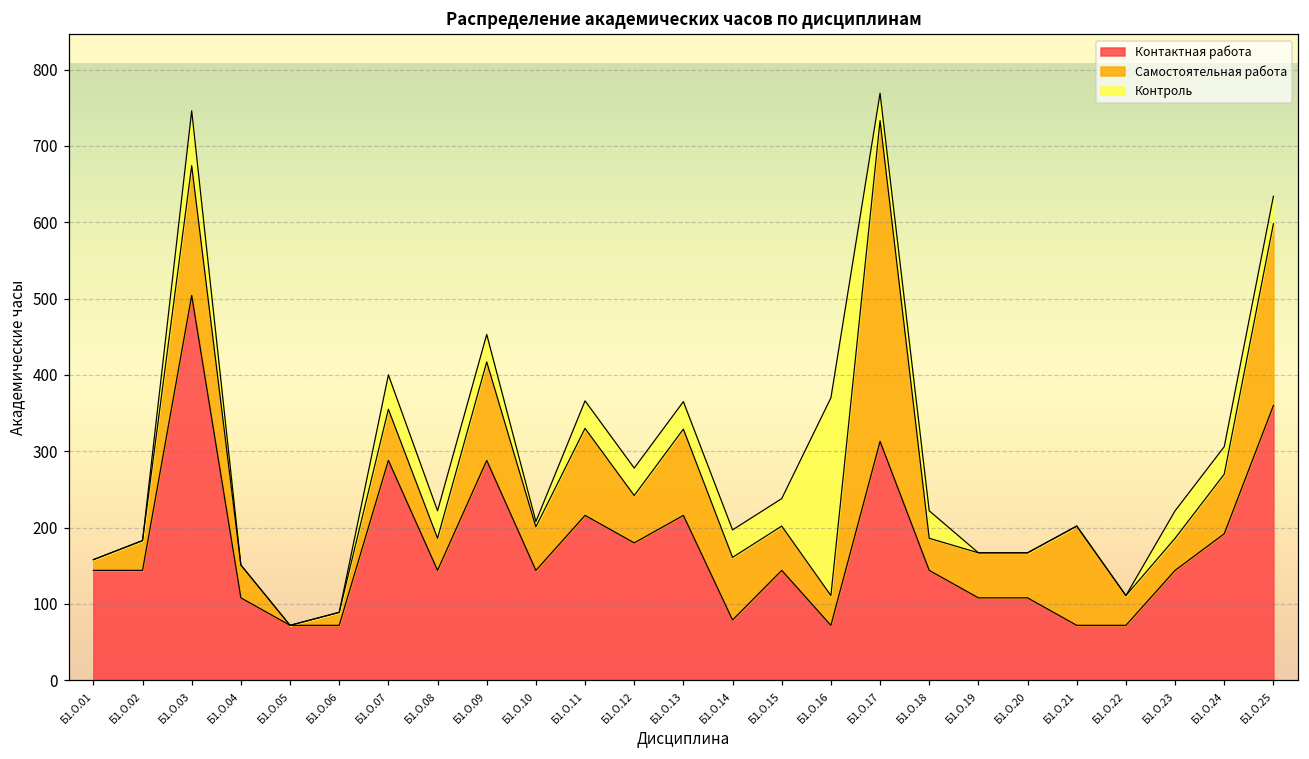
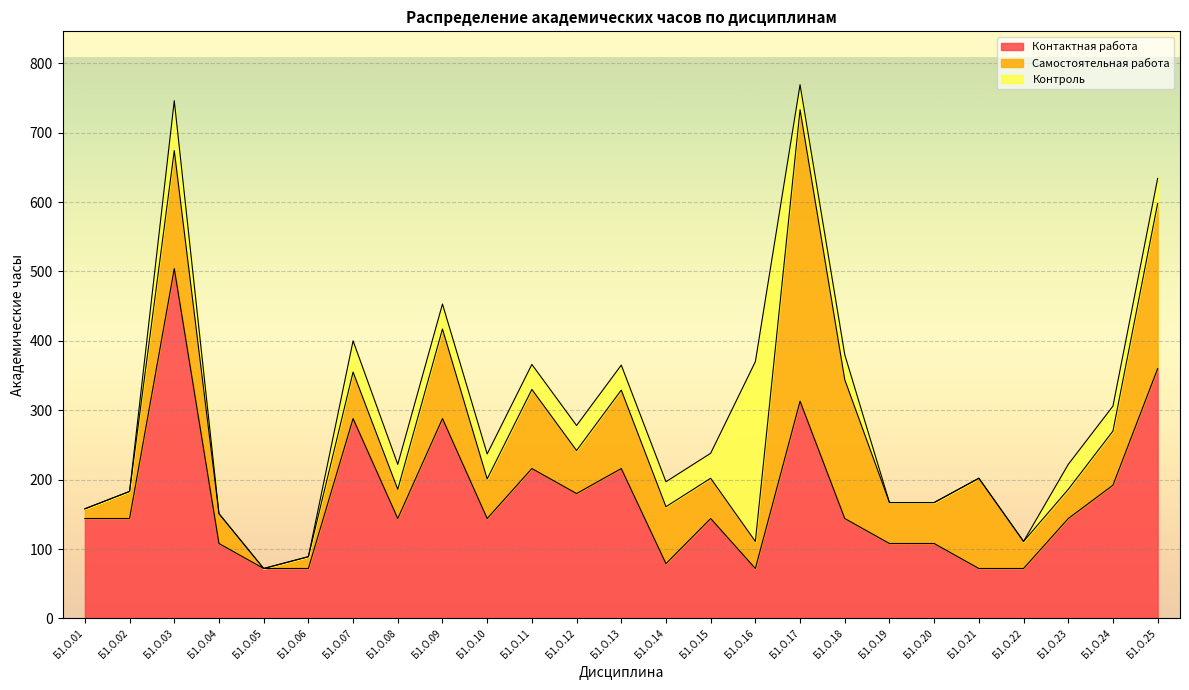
Контроль, Б1.О.10: 10 -> 40
Самостоятельная работа, Б1.О.18: 40 -> 200
